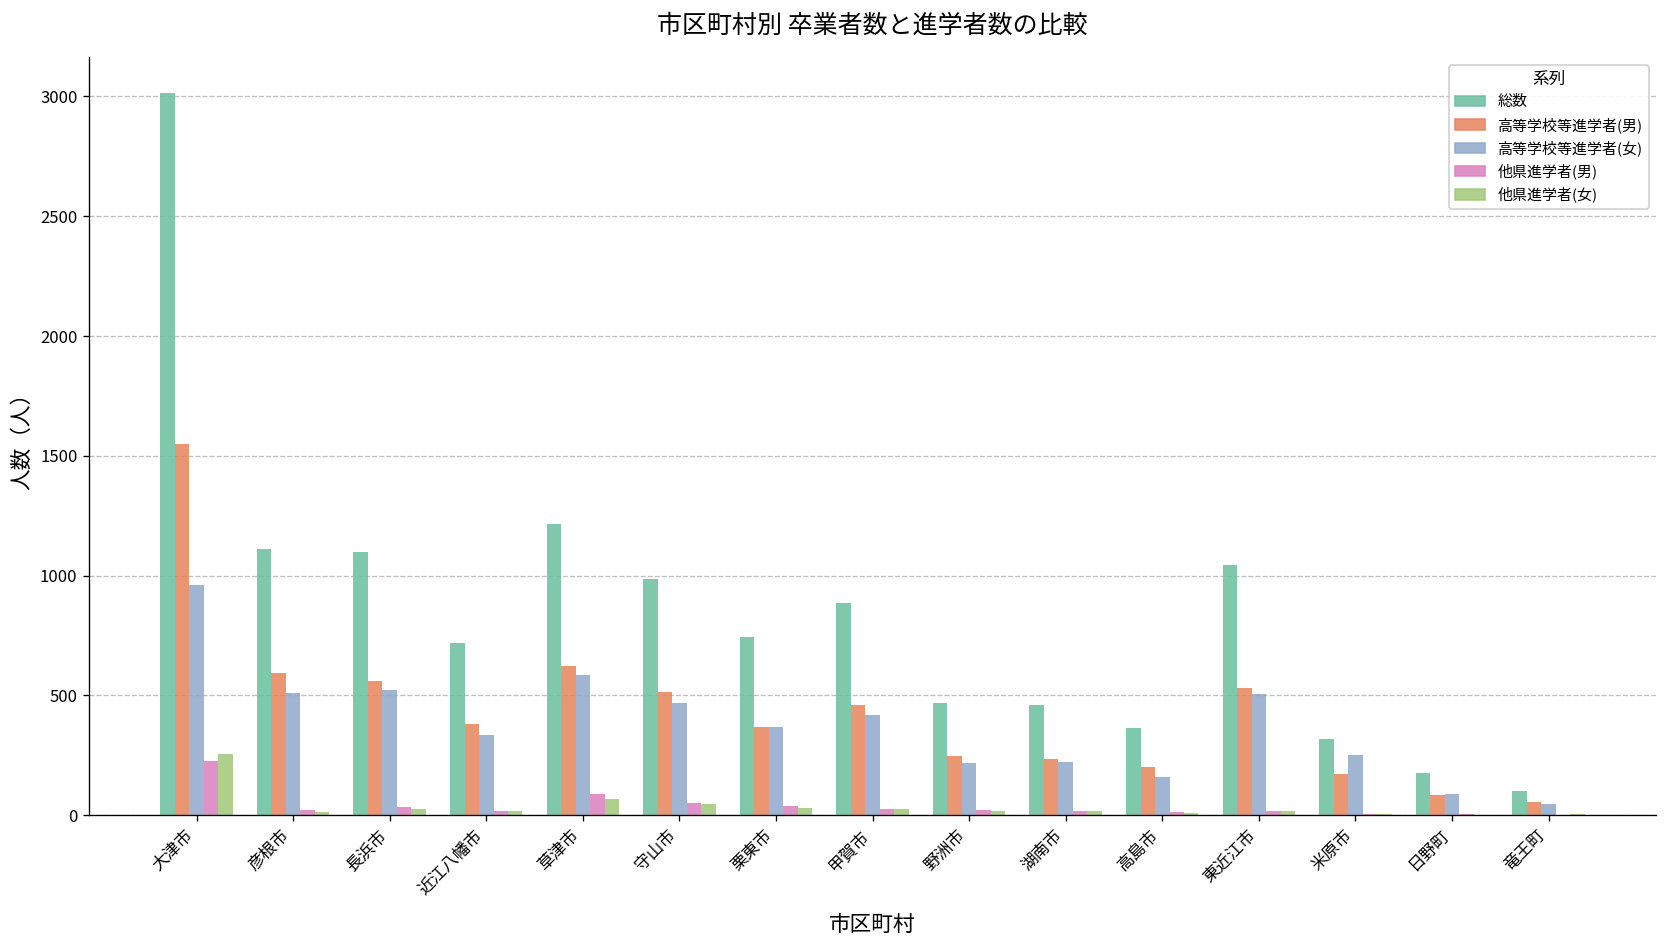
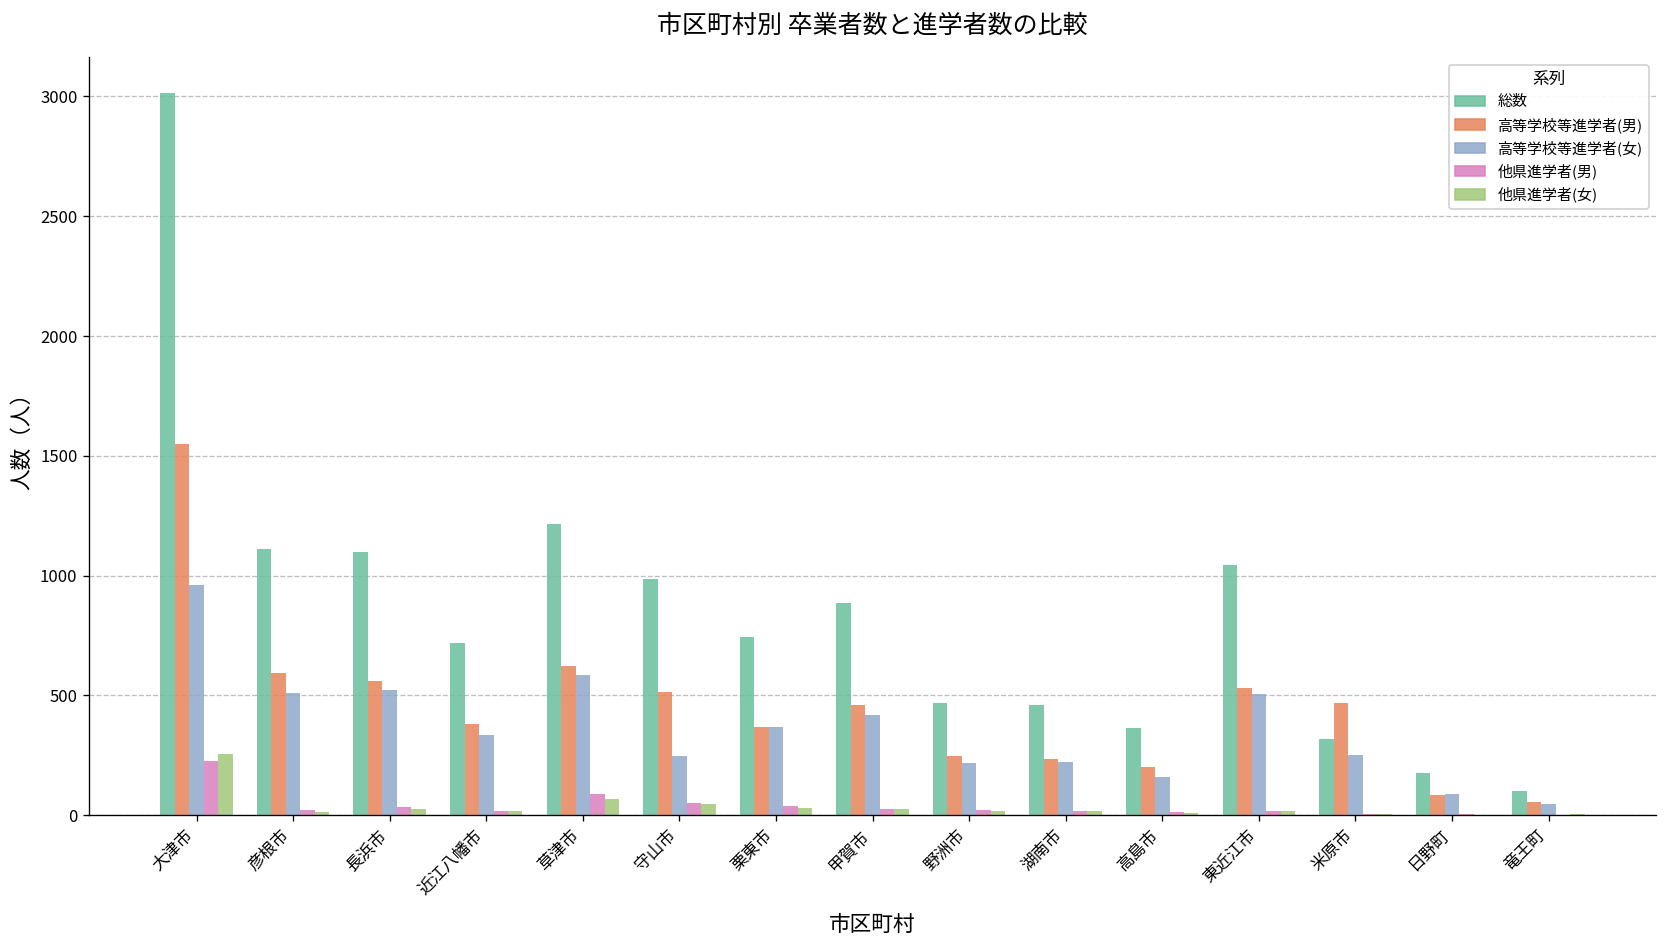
高等学校等進学者(女), 守山市: 470 -> 250
高等学校等進学者(男), 米原市: 170 -> 470
